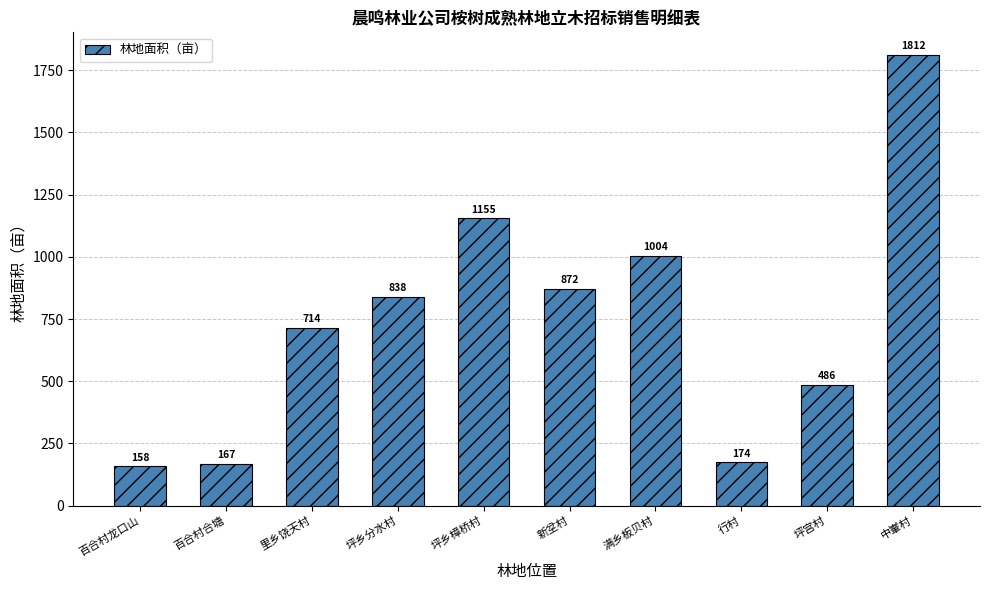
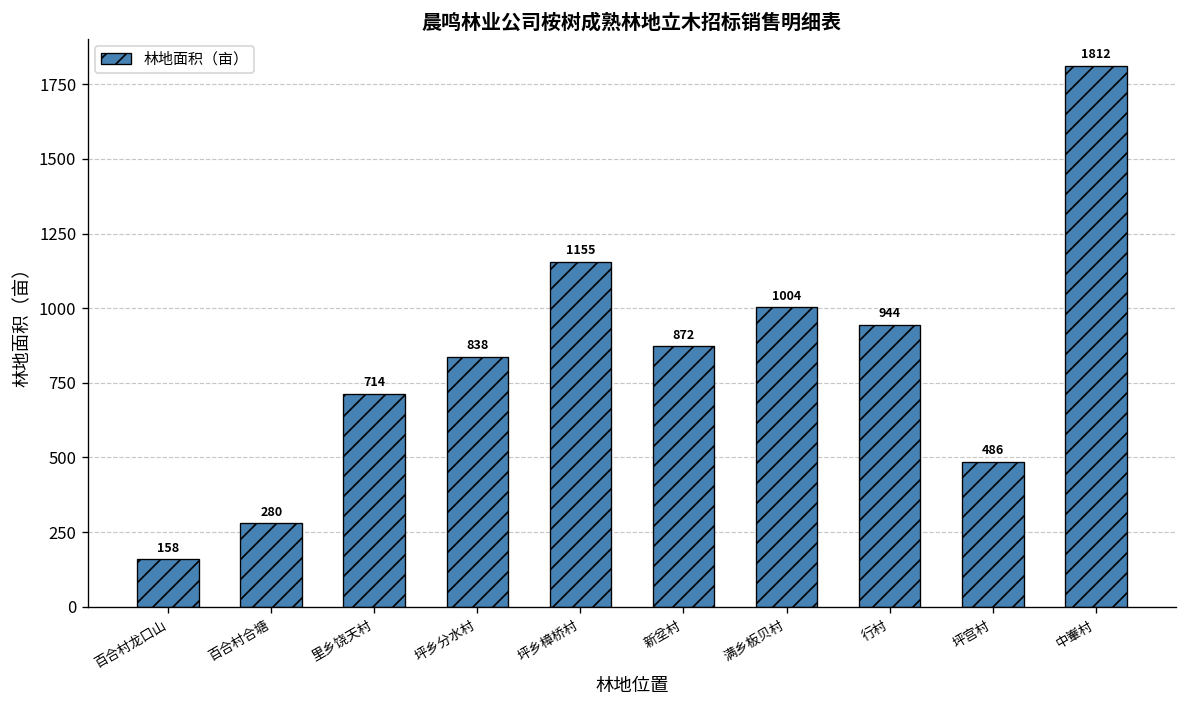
百合村合塘: 167 -> 280
行村: 174 -> 944
